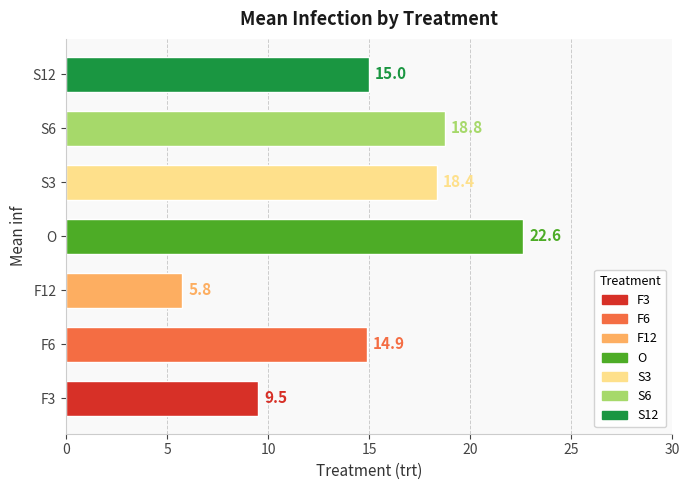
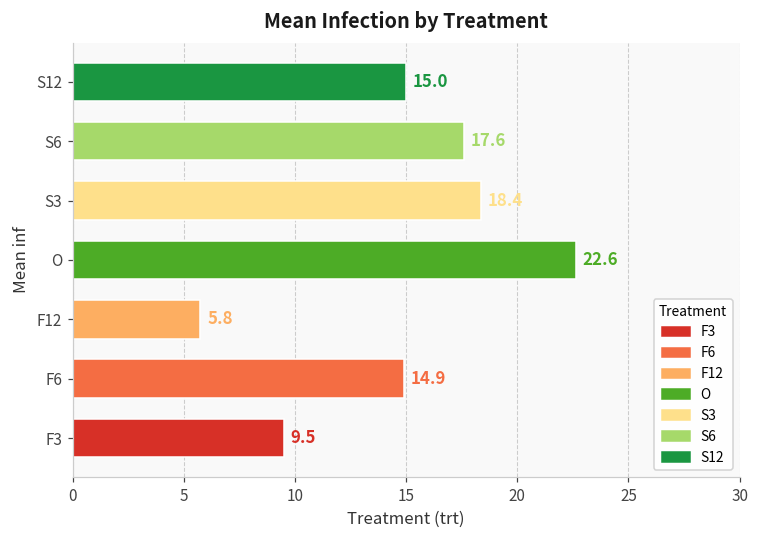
S6: 18.8 -> 17.6
